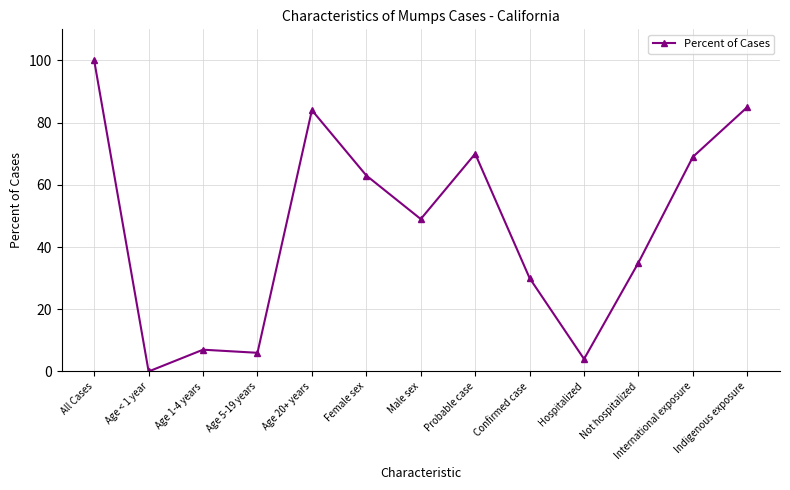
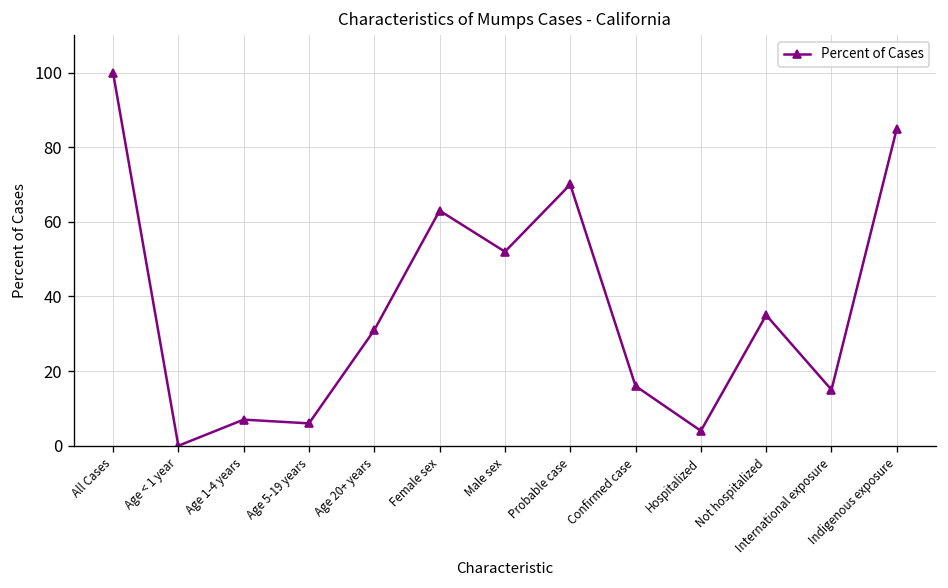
Age 20+ years: 84 -> 31
Male sex: 49 -> 52
Confirmed case: 30 -> 16
International exposure: 69 -> 15
